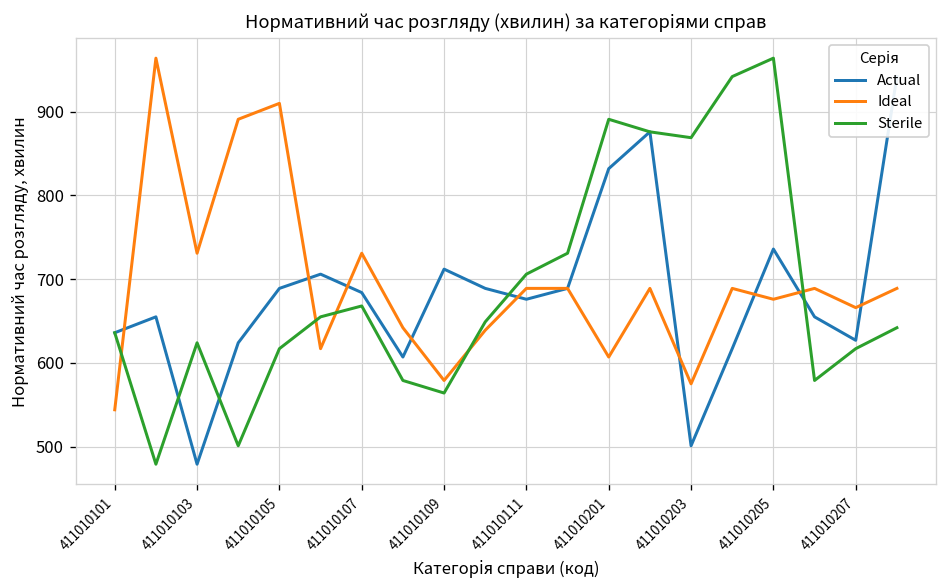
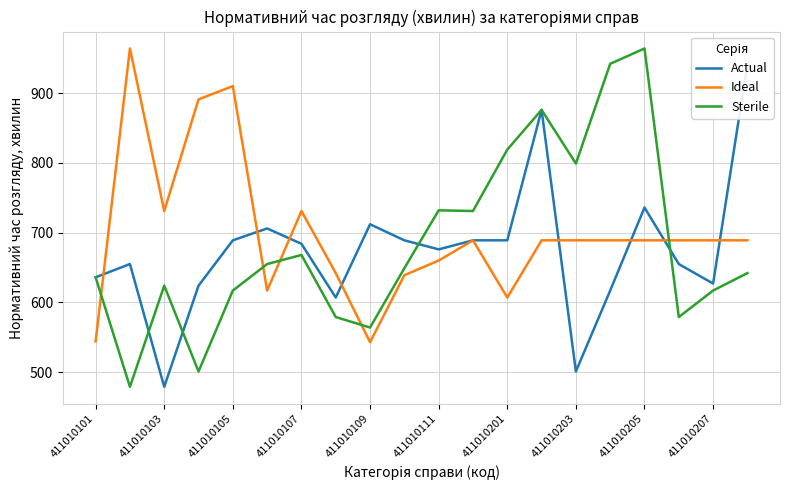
Ideal, 411010109: 580 -> 540
Ideal, 411010111: 690 -> 660
Sterile, 411010111: 710 -> 730
Actual, 411010201: 830 -> 690
Sterile, 411010201: 890 -> 820
Ideal, 411010203: 580 -> 690
Sterile, 411010203: 870 -> 800
Ideal, 411010205: 680 -> 690
Ideal, 411010207: 670 -> 690
